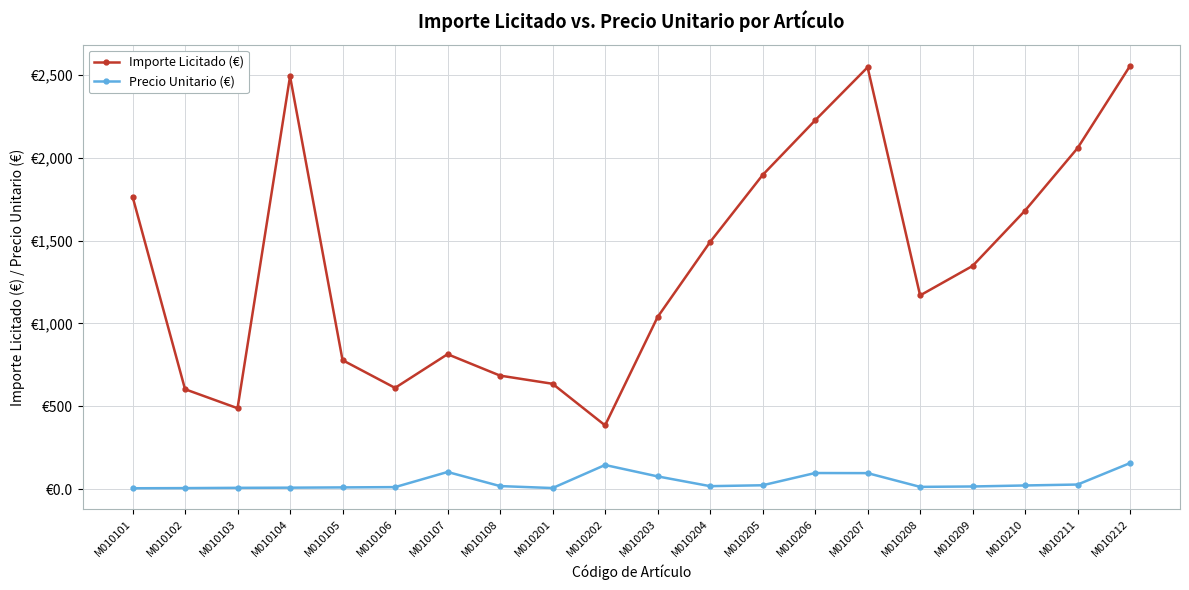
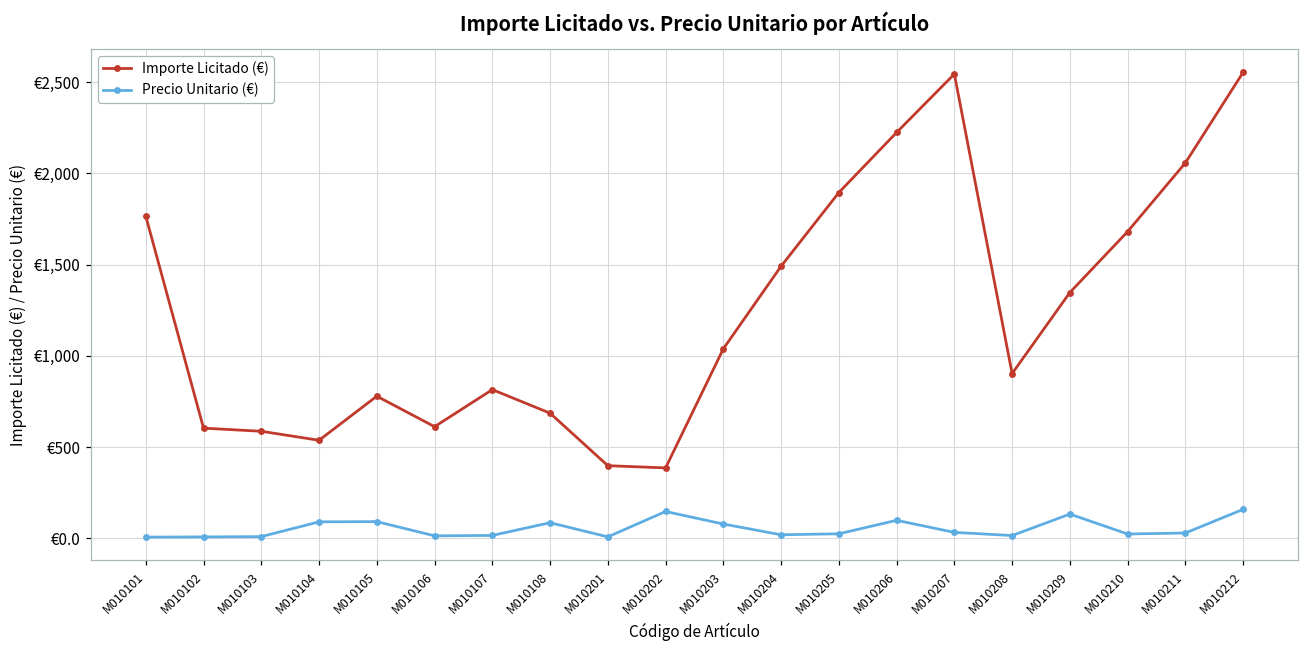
Importe Licitado (€), M010103: €490 -> €590
Importe Licitado (€), M010104: €2,490 -> €540
Precio Unitario (€), M010104: €10 -> €90
Precio Unitario (€), M010105: €10 -> €90
Precio Unitario (€), M010107: €110 -> €20
Precio Unitario (€), M010108: €20 -> €90
Importe Licitado (€), M010201: €640 -> €400
Precio Unitario (€), M010207: €100 -> €30
Importe Licitado (€), M010208: €1,170 -> €900
Precio Unitario (€), M010209: €20 -> €130
